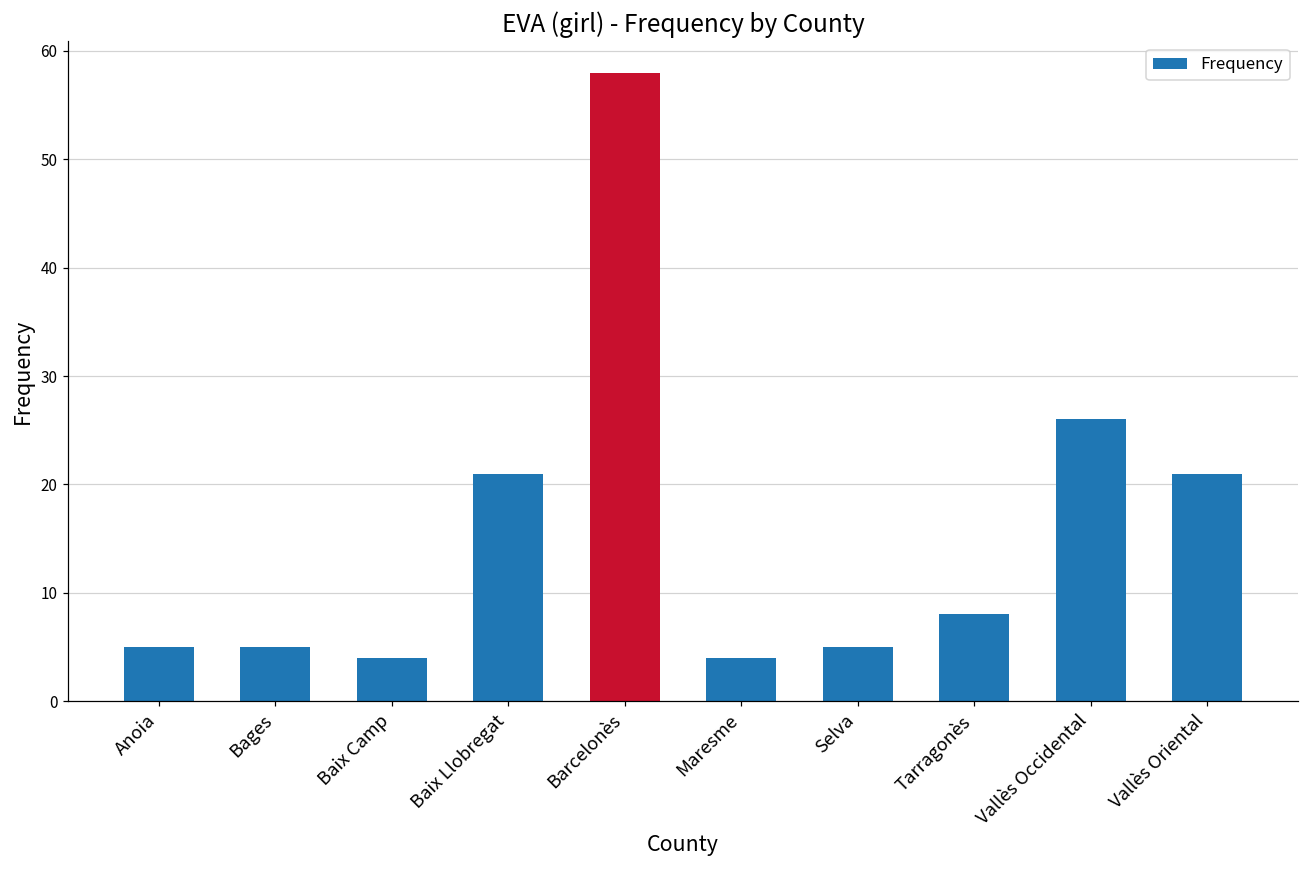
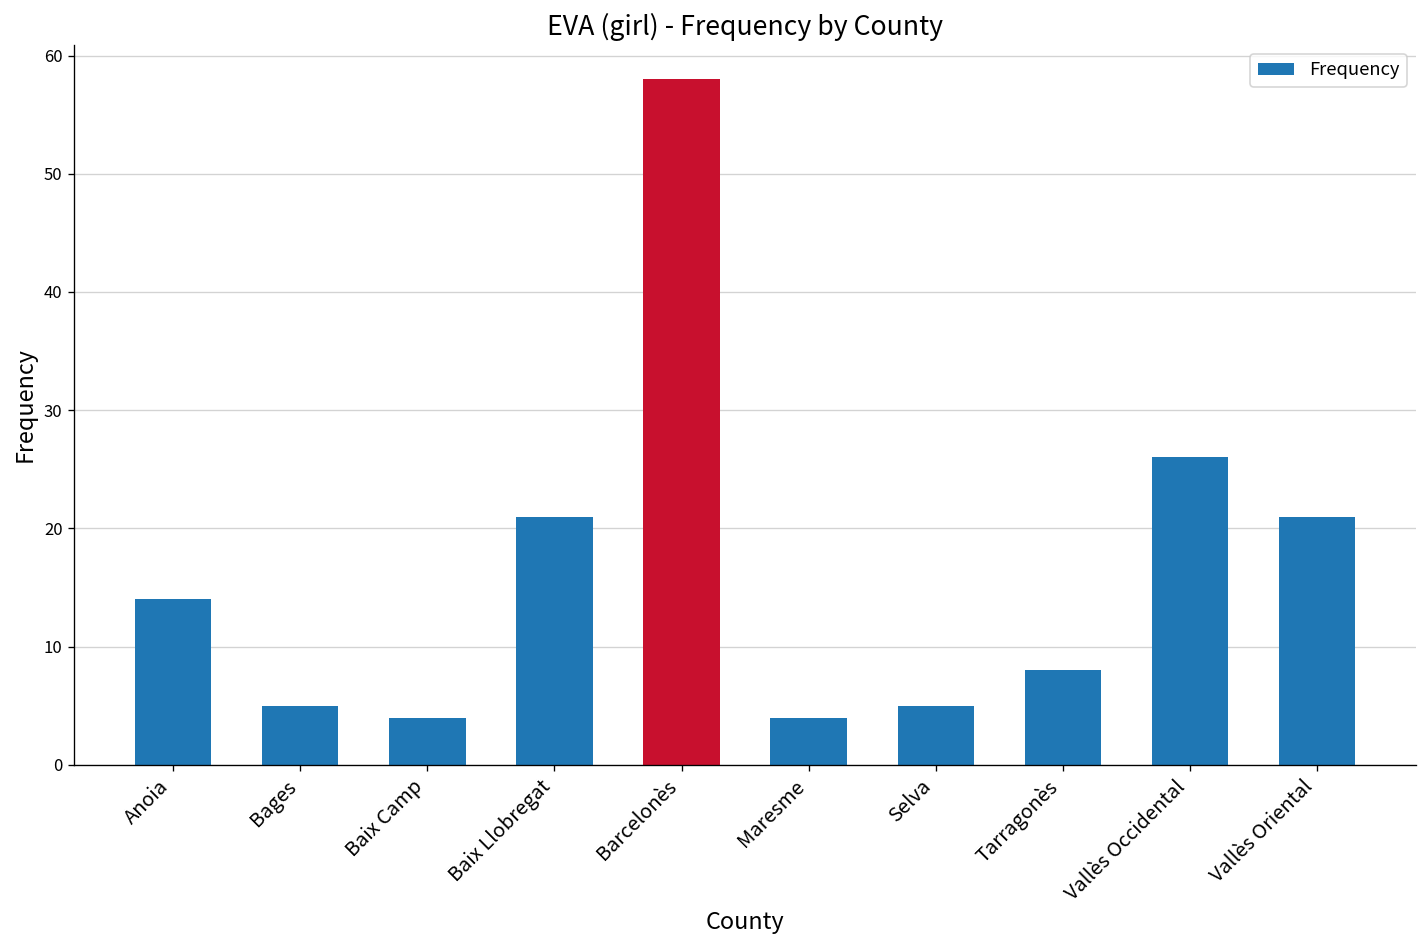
Anoia: 5 -> 14
